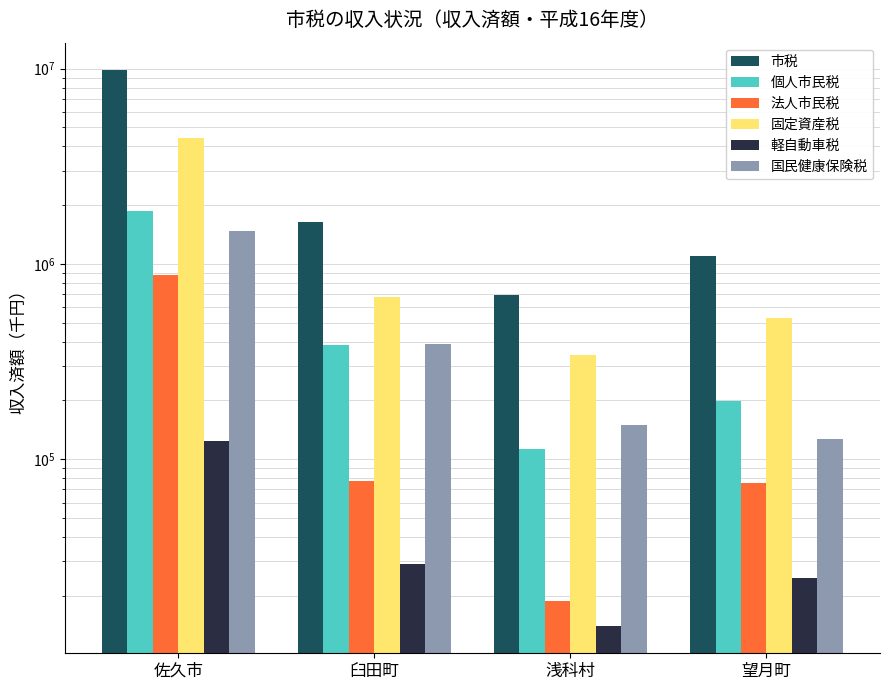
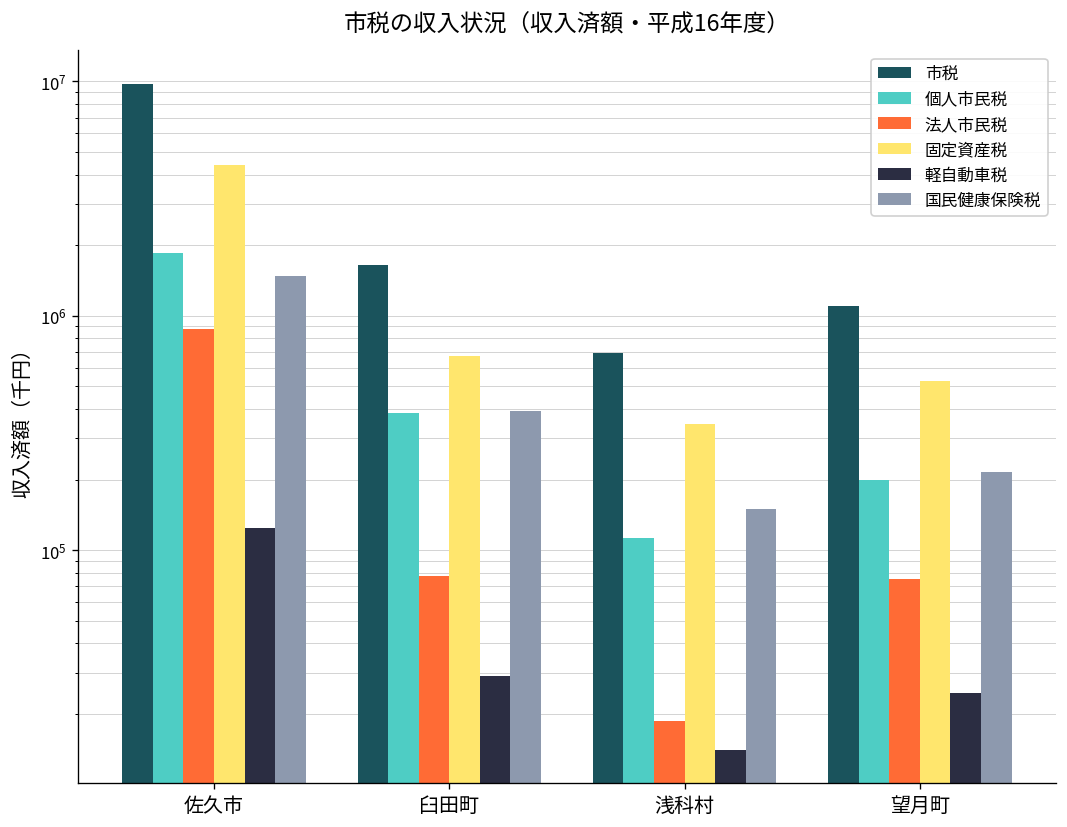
国民健康保険税, 望月町: 130000 -> 220000
